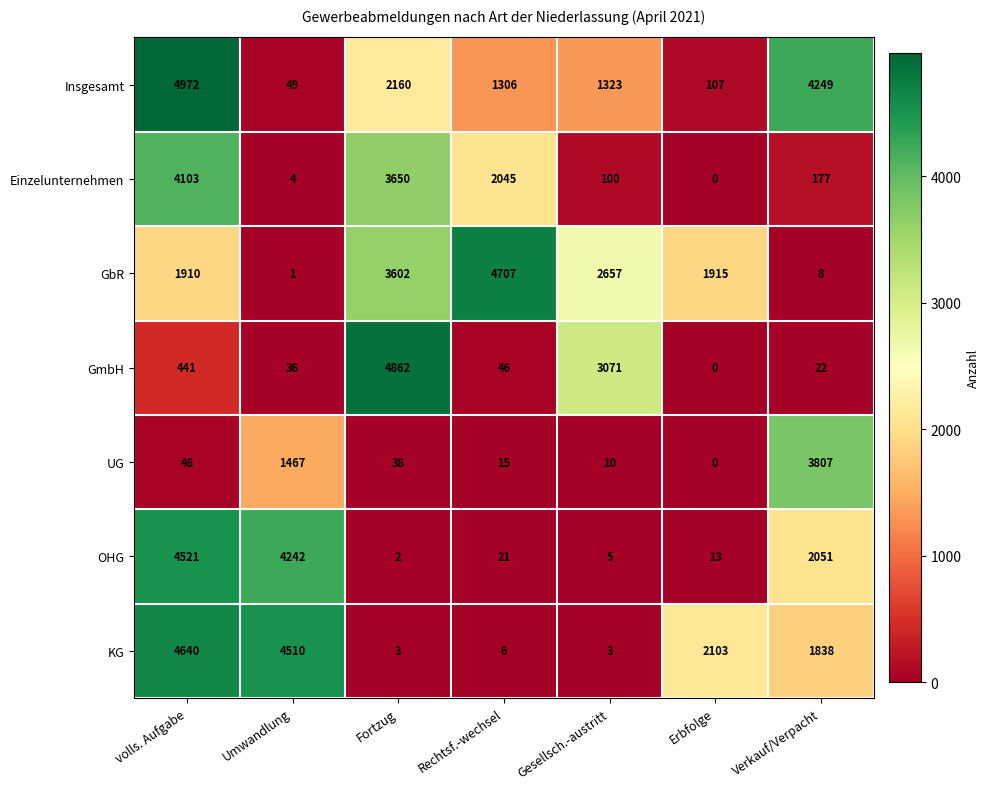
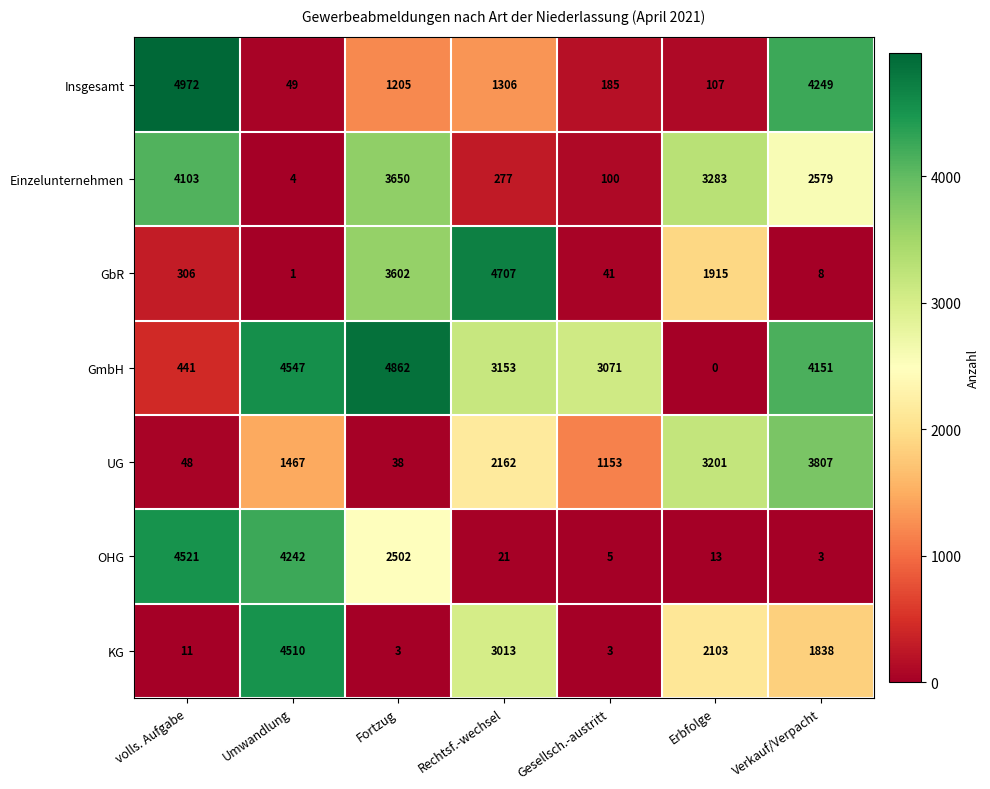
Insgesamt, Fortzug: 2160 -> 1205
Insgesamt, Gesellsch.-austritt: 1323 -> 185
Einzelunternehmen, Rechtsf.-wechsel: 2045 -> 277
Einzelunternehmen, Erbfolge: 0 -> 3283
Einzelunternehmen, Verkauf/Verpacht: 177 -> 2579
GbR, volls. Aufgabe: 1910 -> 306
GbR, Gesellsch.-austritt: 2657 -> 41
GmbH, Umwandlung: 36 -> 4547
GmbH, Rechtsf.-wechsel: 46 -> 3153
GmbH, Verkauf/Verpacht: 22 -> 4151
UG, Rechtsf.-wechsel: 15 -> 2162
UG, Gesellsch.-austritt: 10 -> 1153
UG, Erbfolge: 0 -> 3201
OHG, Fortzug: 2 -> 2502
OHG, Verkauf/Verpacht: 2051 -> 3
KG, volls. Aufgabe: 4640 -> 11
KG, Rechtsf.-wechsel: 6 -> 3013
